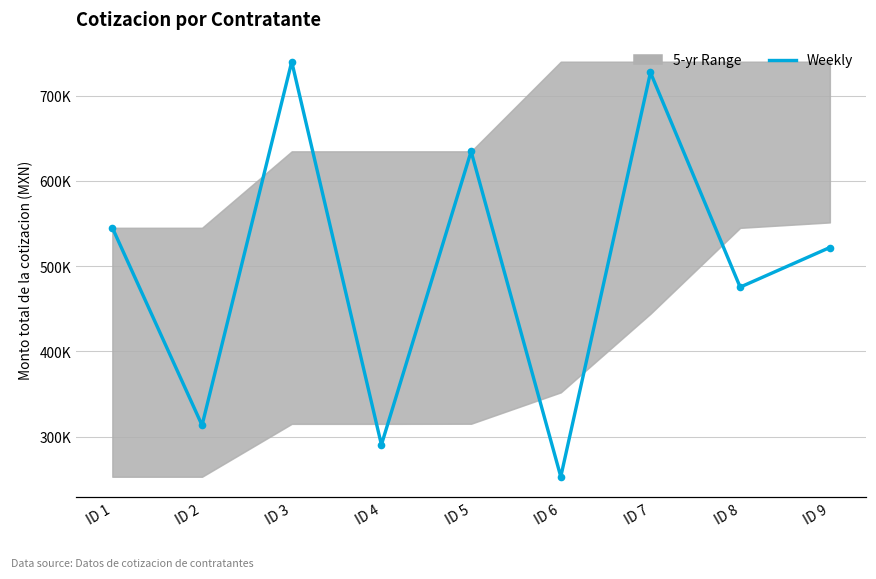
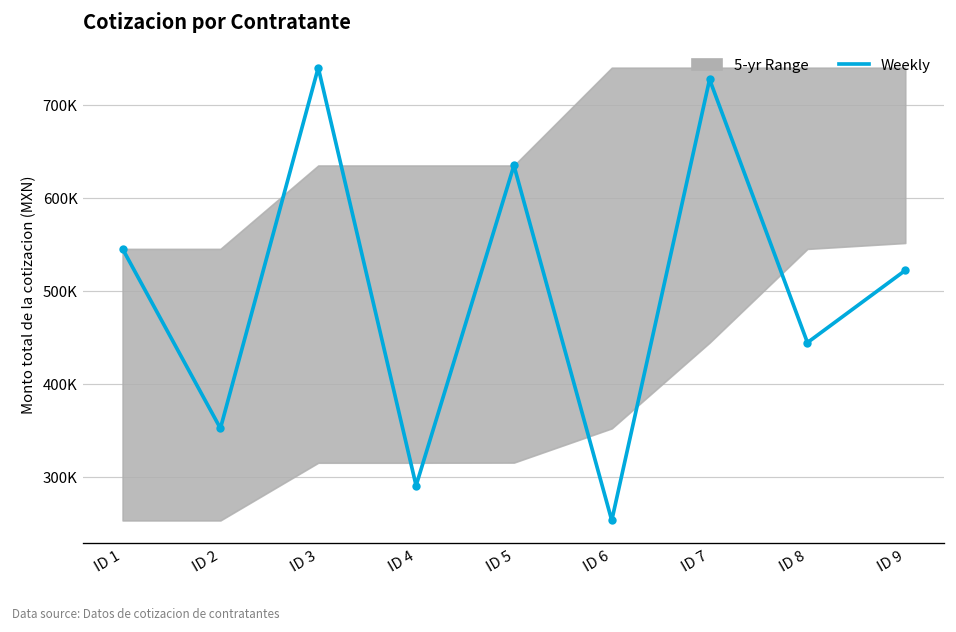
Weekly, ID 2: 310000 -> 350000
Weekly, ID 8: 480000 -> 440000
